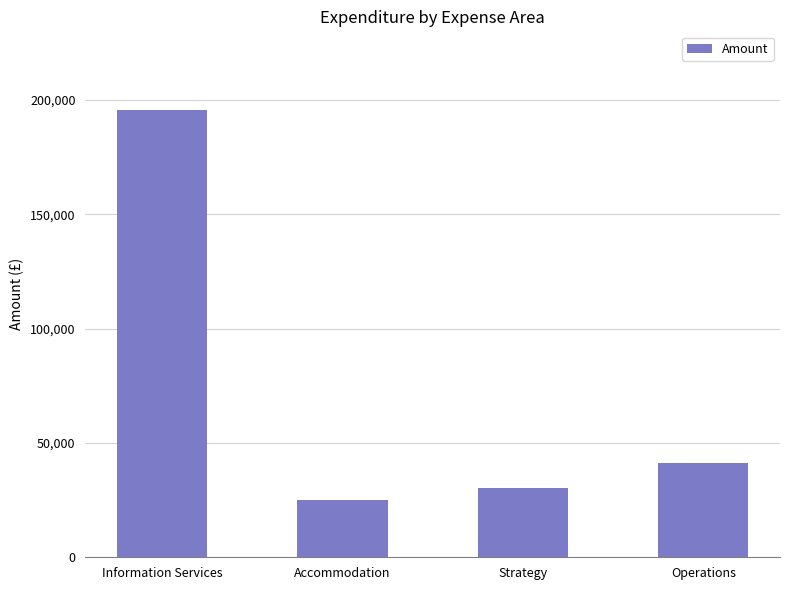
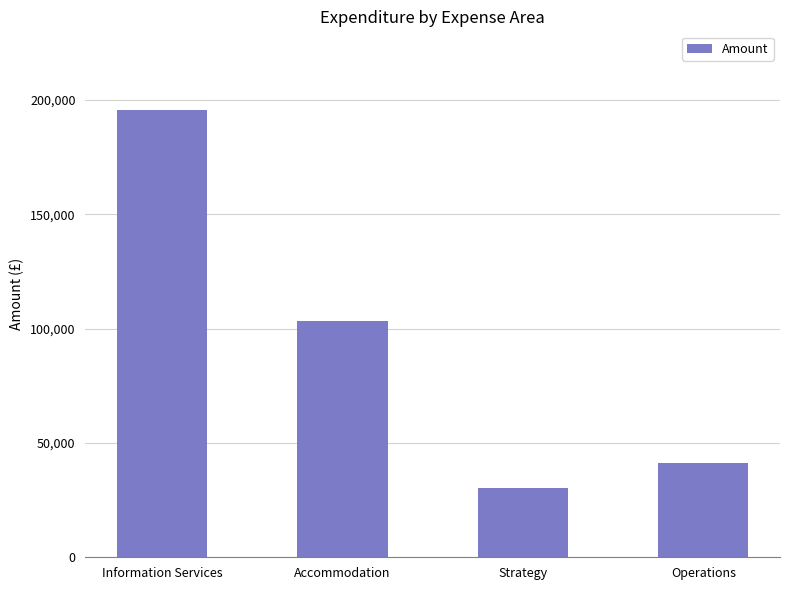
Accommodation: 25,000 -> 103,000
